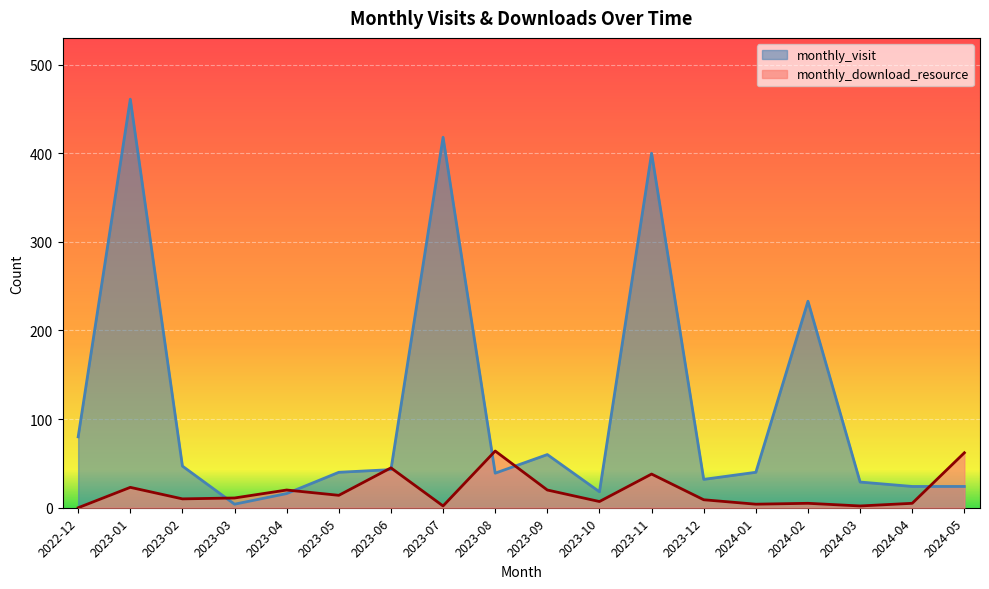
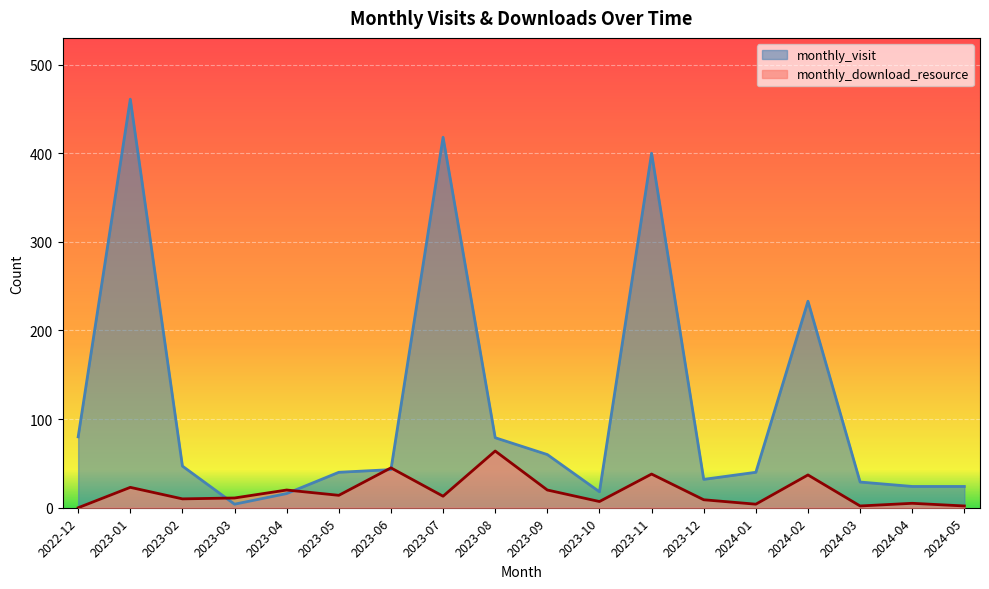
monthly_download_resource, 2023-07: 0 -> 10
monthly_visit, 2023-08: 40 -> 80
monthly_download_resource, 2024-02: 10 -> 40
monthly_download_resource, 2024-05: 60 -> 0
